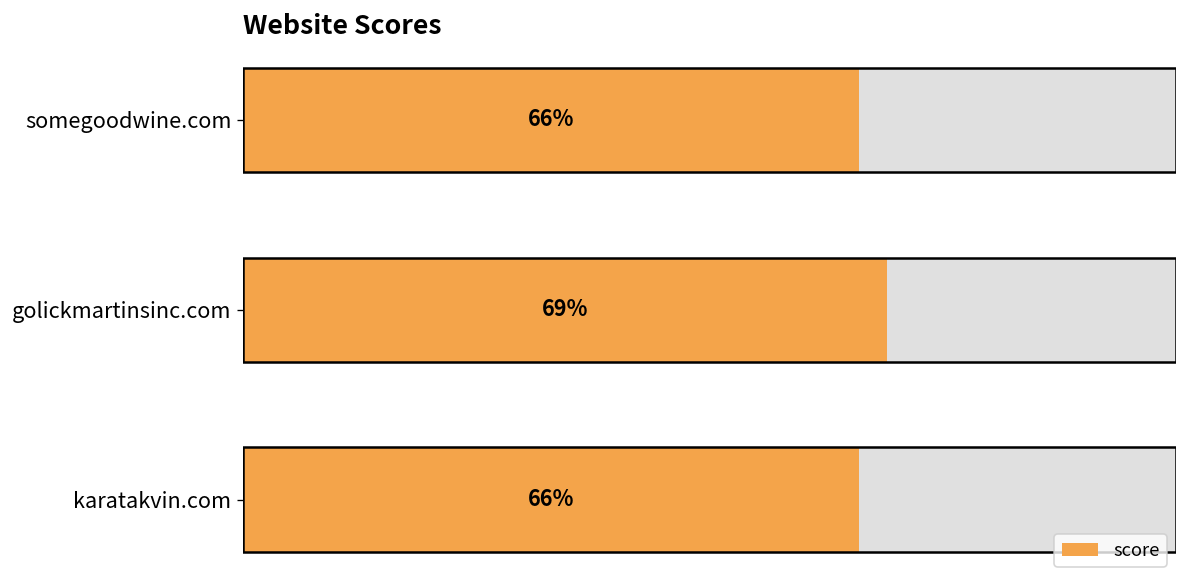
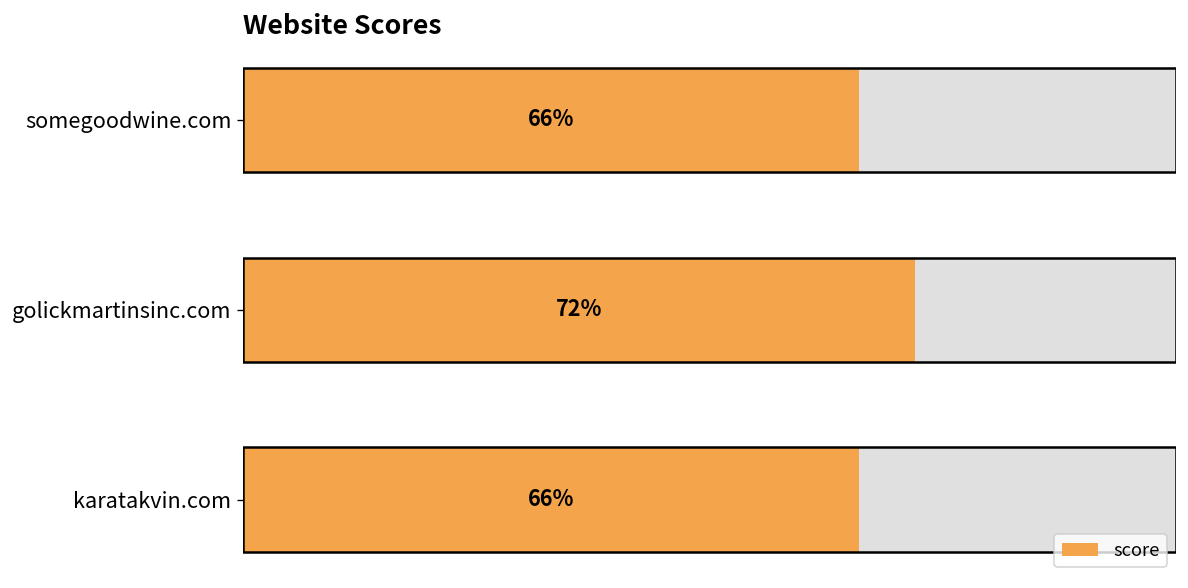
score, golickmartinsinc.com: 69% -> 72%
